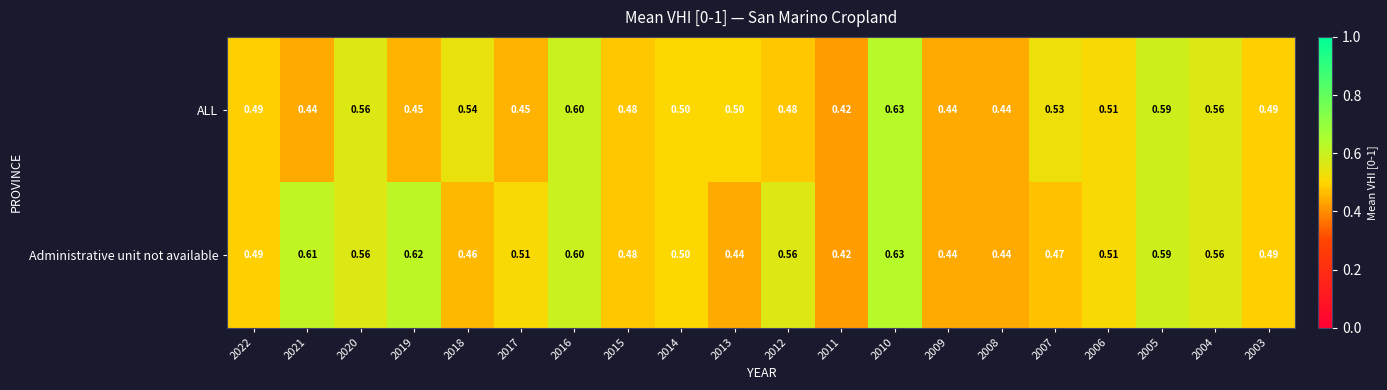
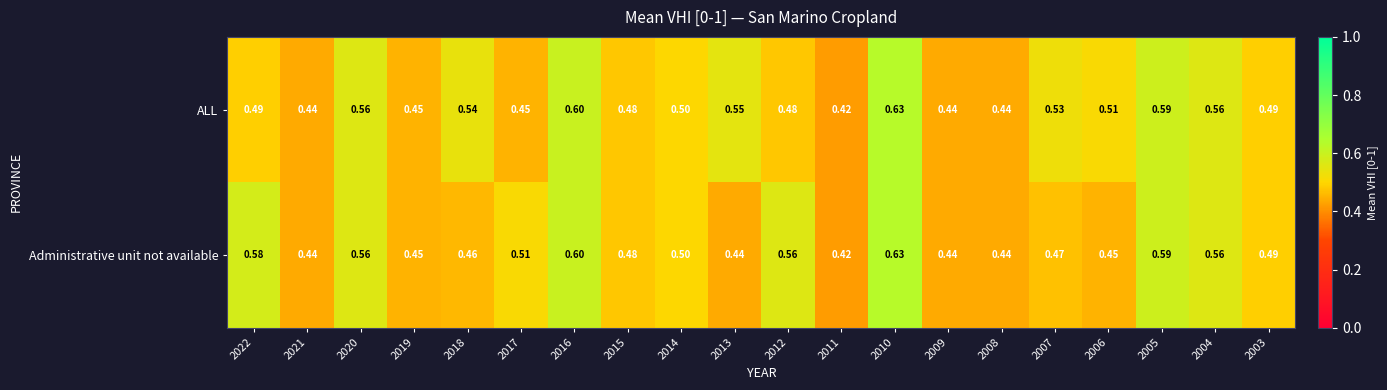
ALL, 2013: 0.50 -> 0.55
Administrative unit not available, 2022: 0.49 -> 0.58
Administrative unit not available, 2021: 0.61 -> 0.44
Administrative unit not available, 2019: 0.62 -> 0.45
Administrative unit not available, 2006: 0.51 -> 0.45
